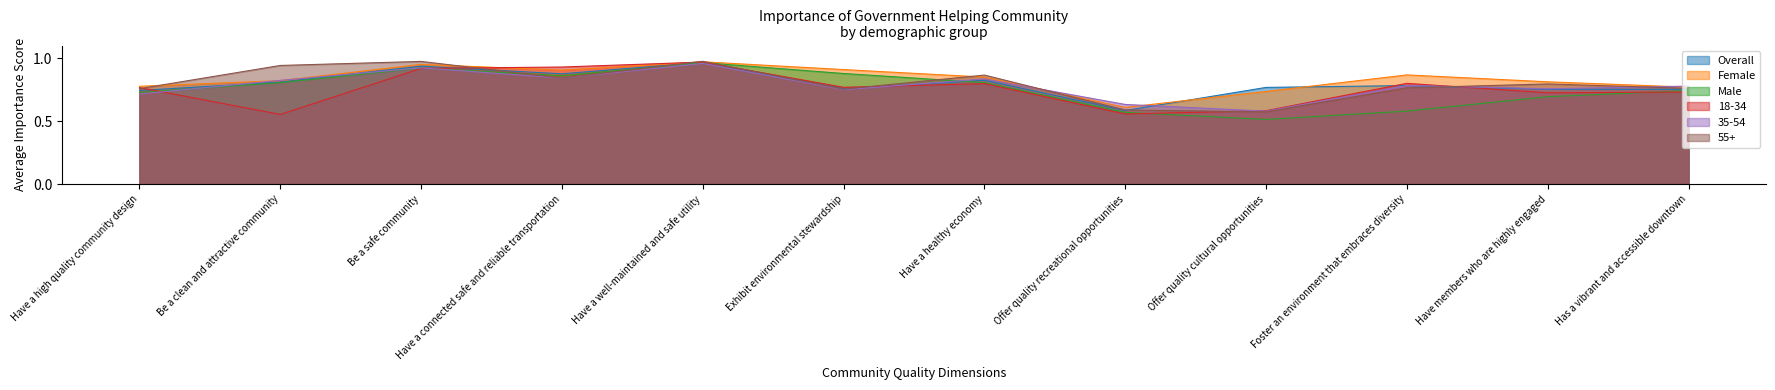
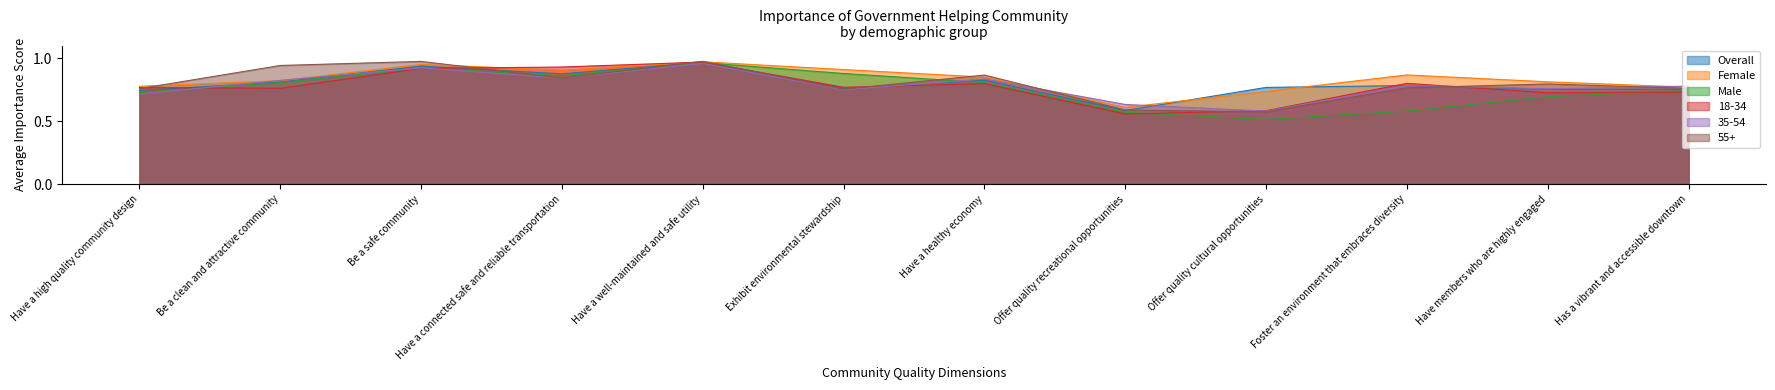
18-34, Be a clean and attractive community: 0.55 -> 0.76
